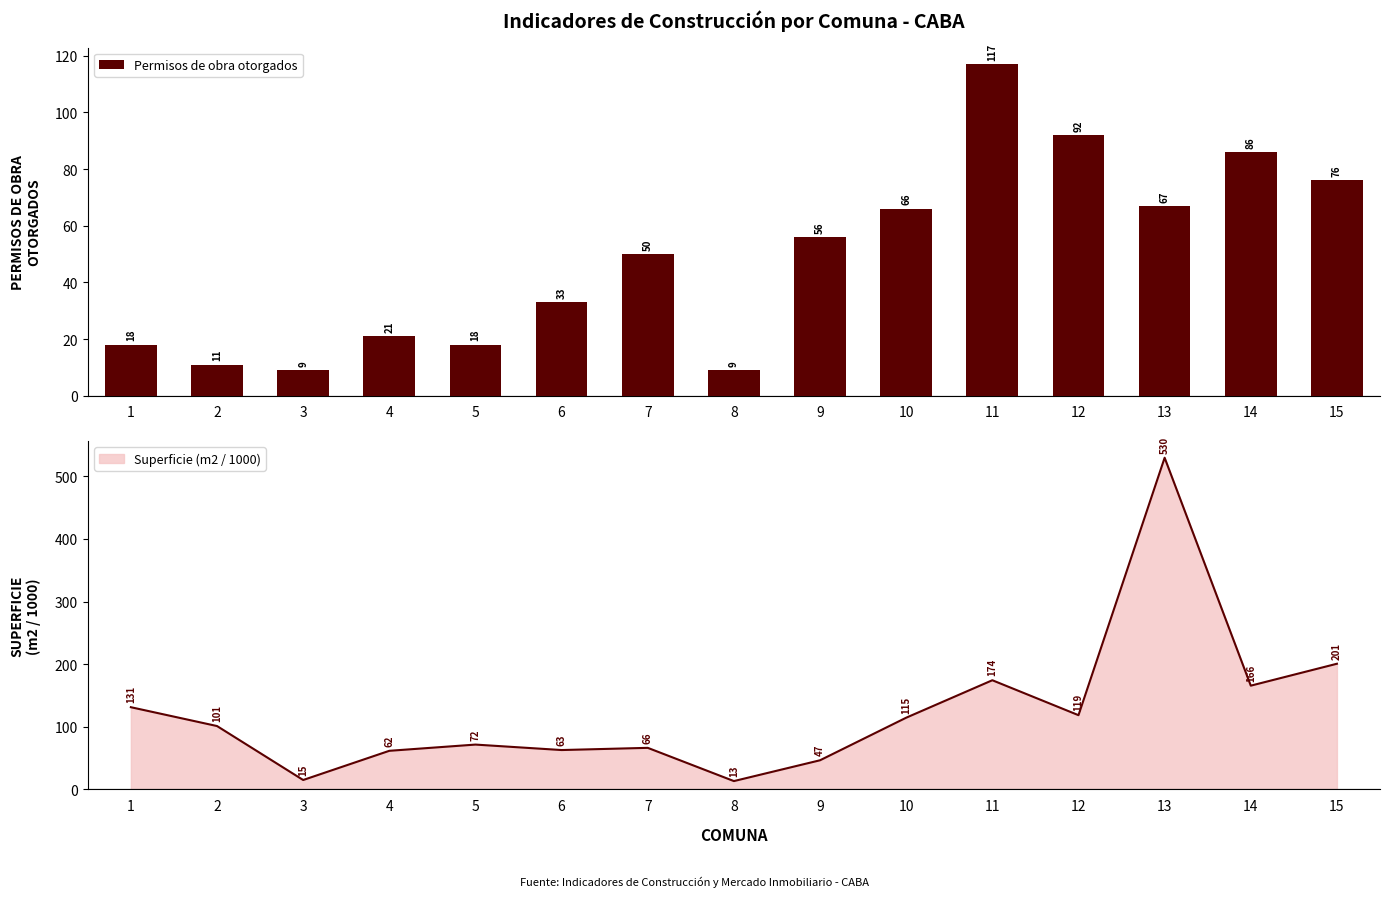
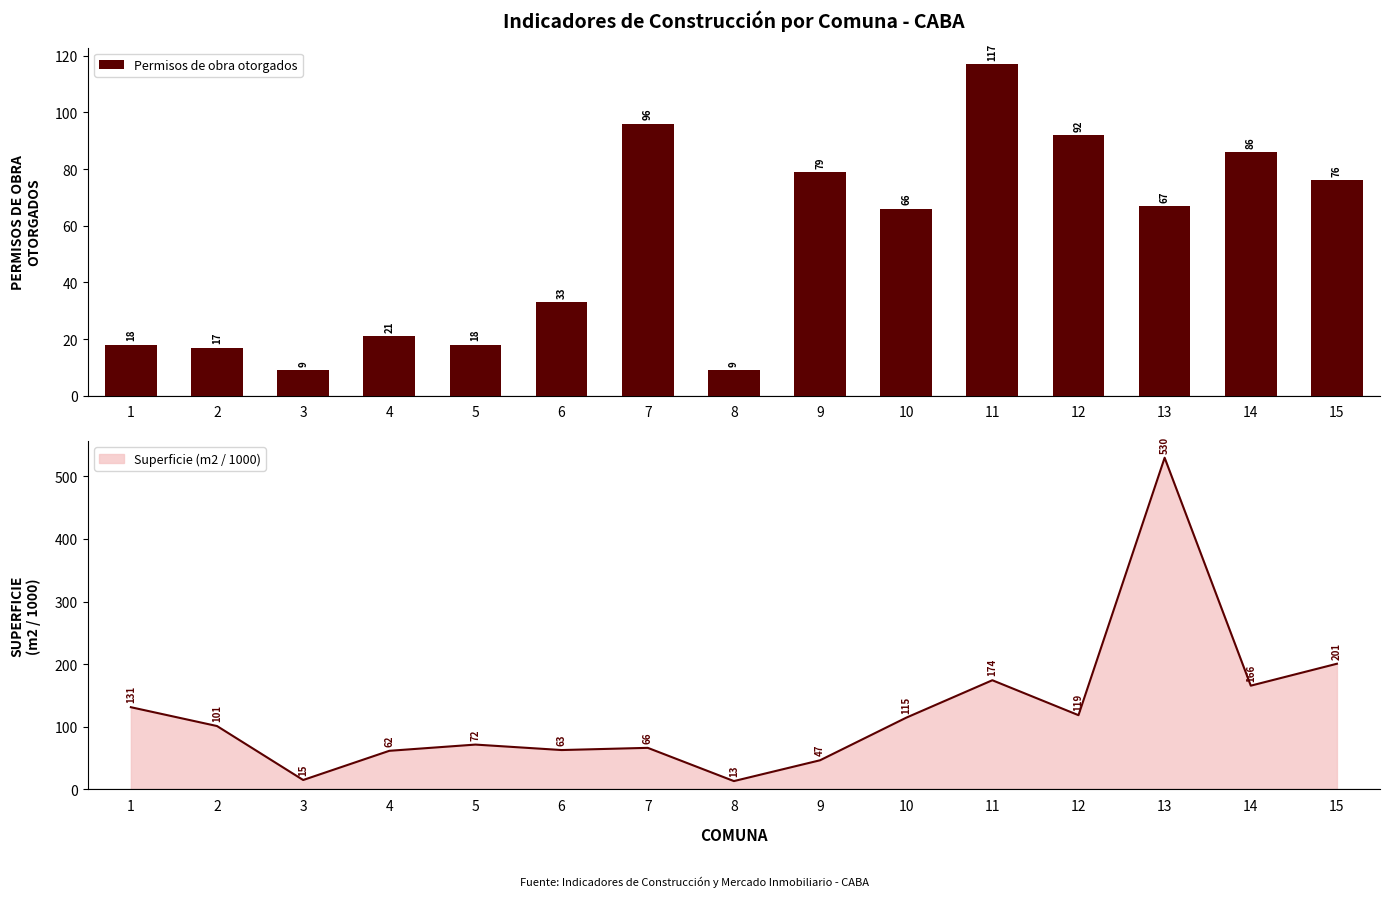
Indicadores de Construcción por Comuna - CABA, 2: 11 -> 17
Indicadores de Construcción por Comuna - CABA, 7: 50 -> 96
Indicadores de Construcción por Comuna - CABA, 9: 56 -> 79
